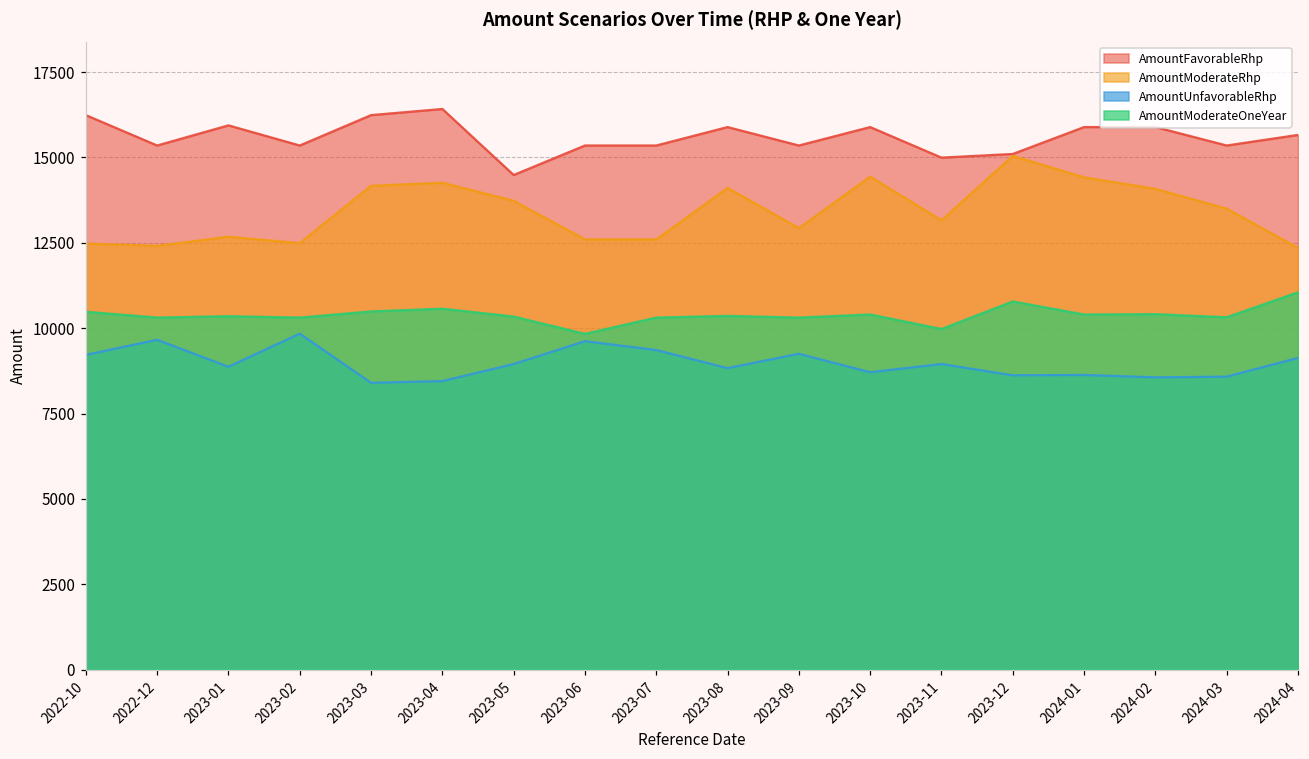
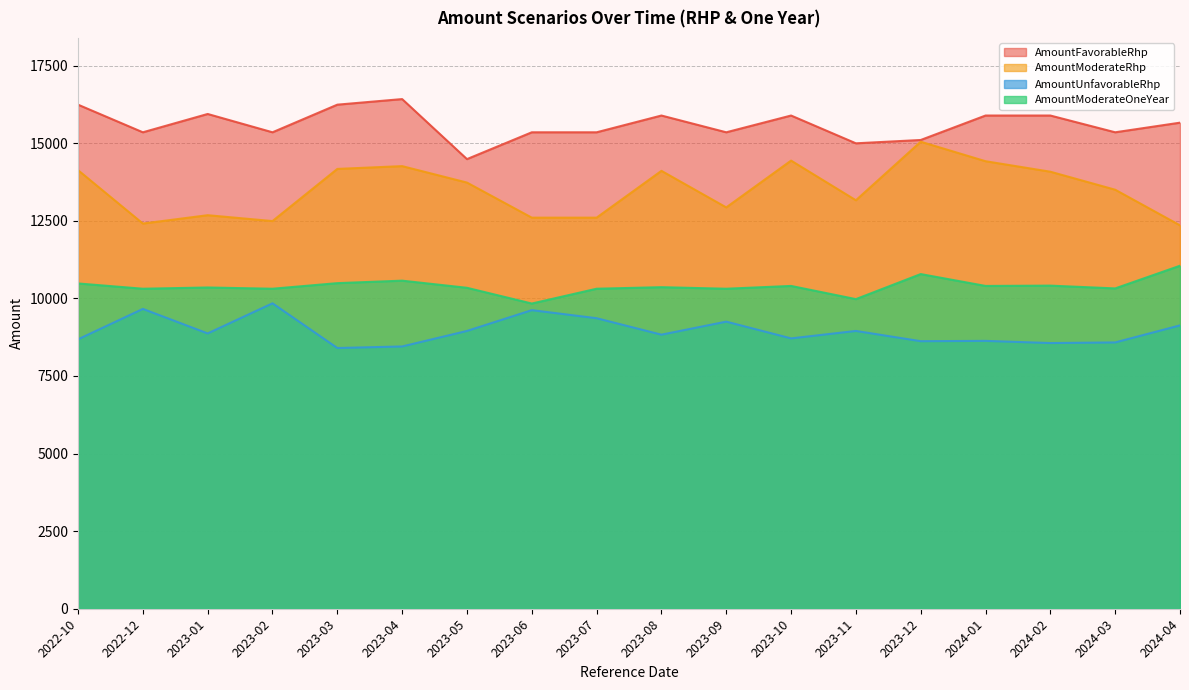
AmountModerateRhp, 2022-10: 12500 -> 14100
AmountUnfavorableRhp, 2022-10: 9200 -> 8700
